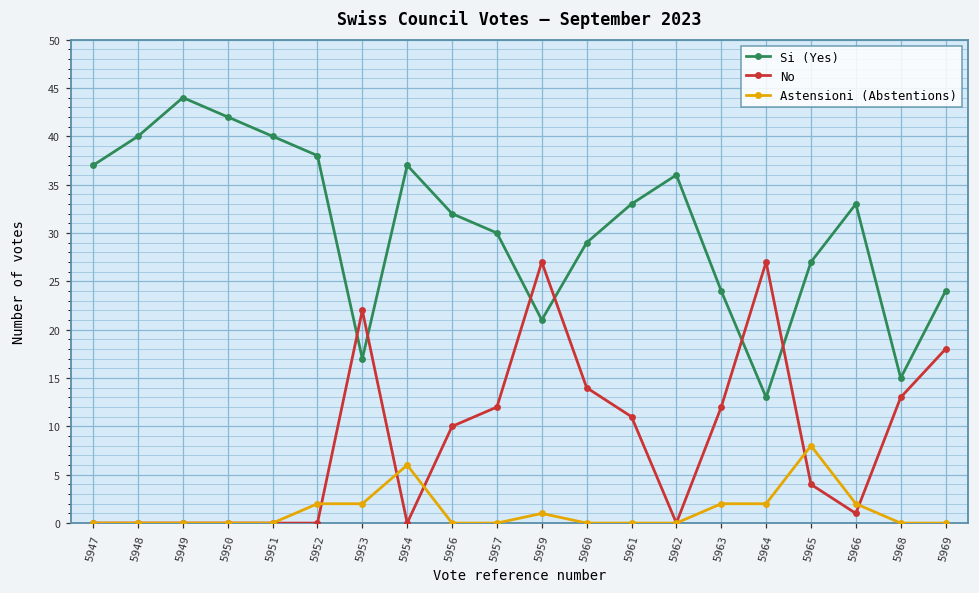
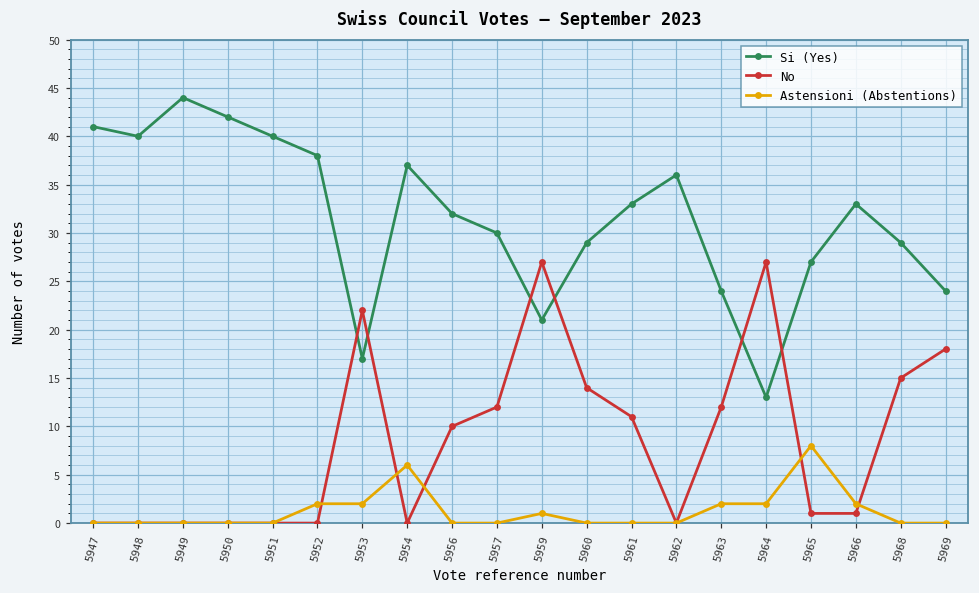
Si (Yes), 5947: 37 -> 41
No, 5965: 4 -> 1
Si (Yes), 5968: 15 -> 29
No, 5968: 13 -> 15
